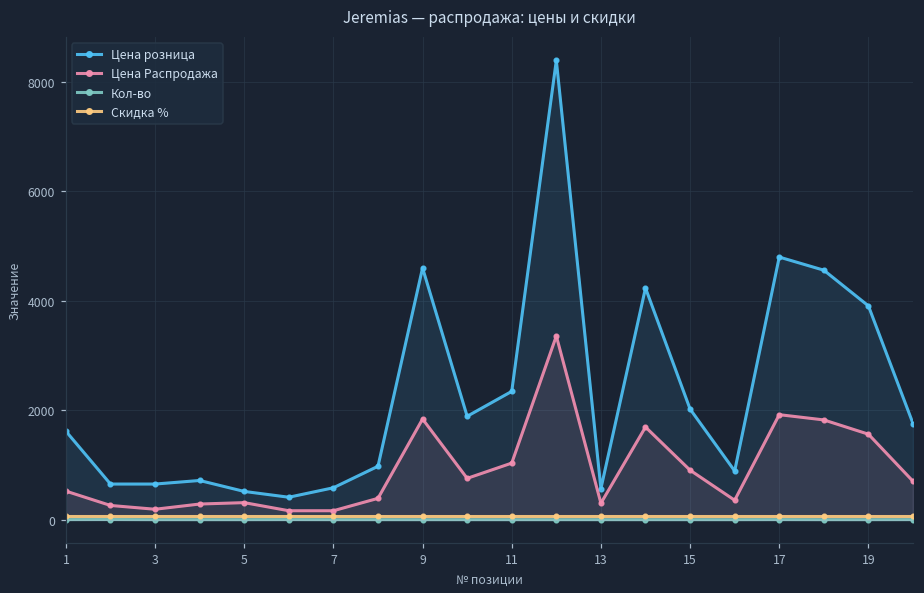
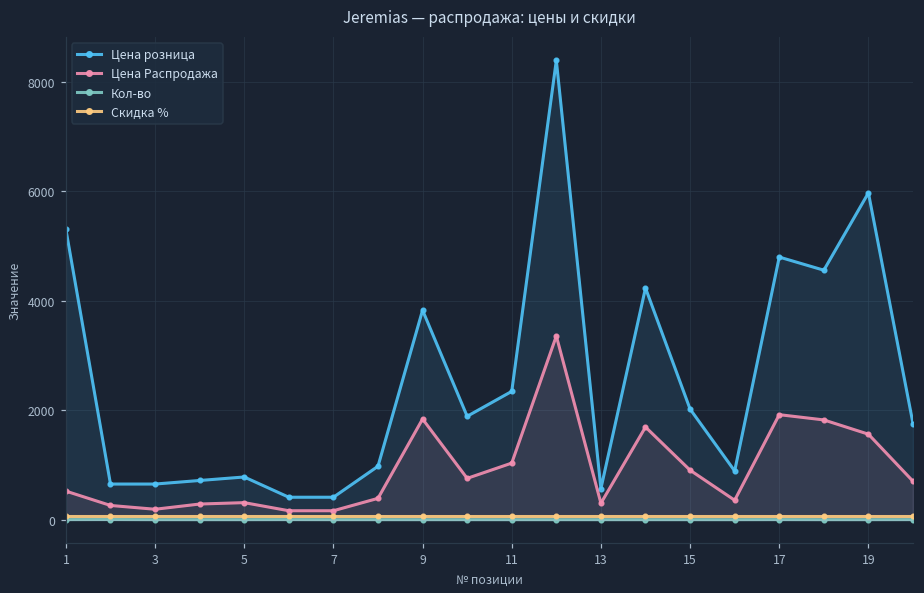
Цена розница, 1: 1600 -> 5300
Цена розница, 5: 500 -> 800
Цена розница, 7: 600 -> 400
Цена розница, 9: 4600 -> 3800
Цена розница, 19: 3900 -> 6000
